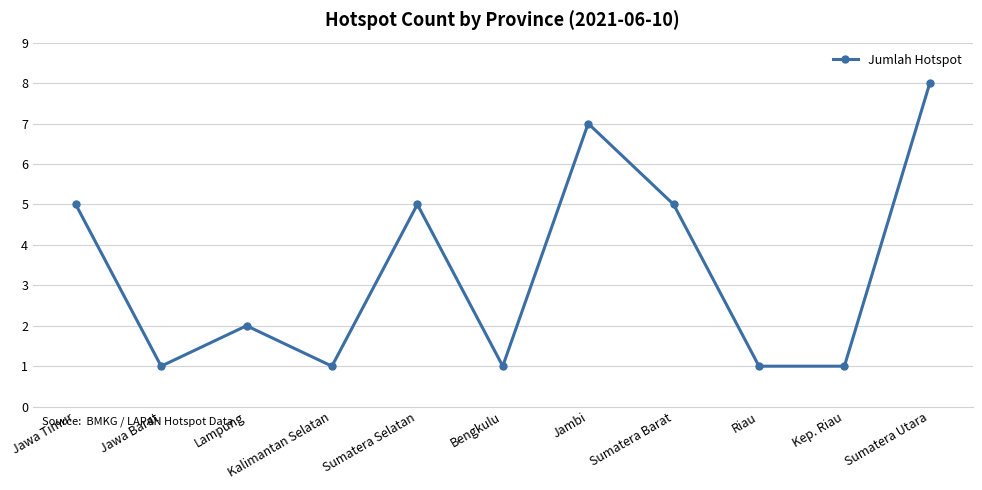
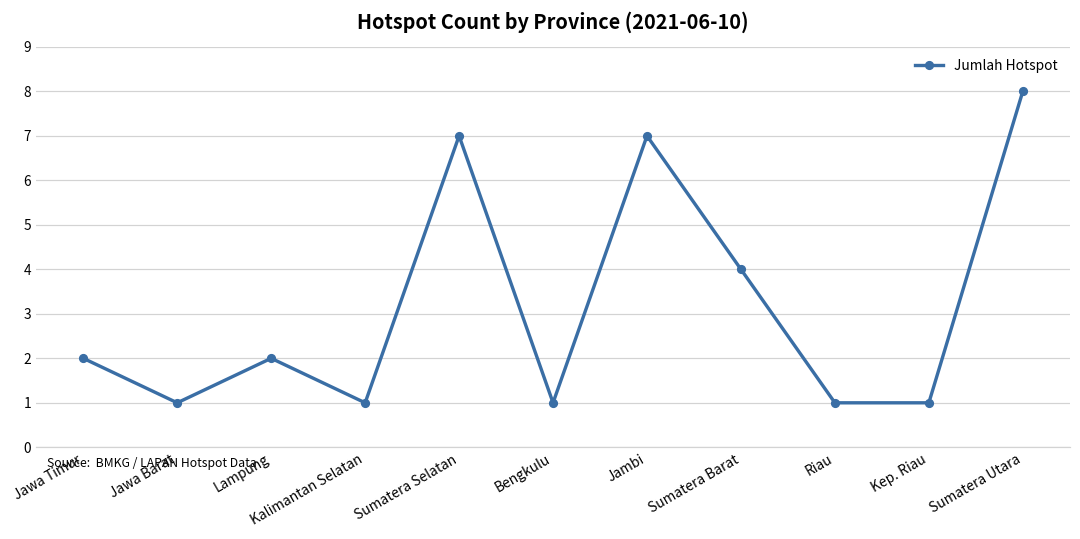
Jawa Timur: 5 -> 2
Sumatera Selatan: 5 -> 7
Sumatera Barat: 5 -> 4
